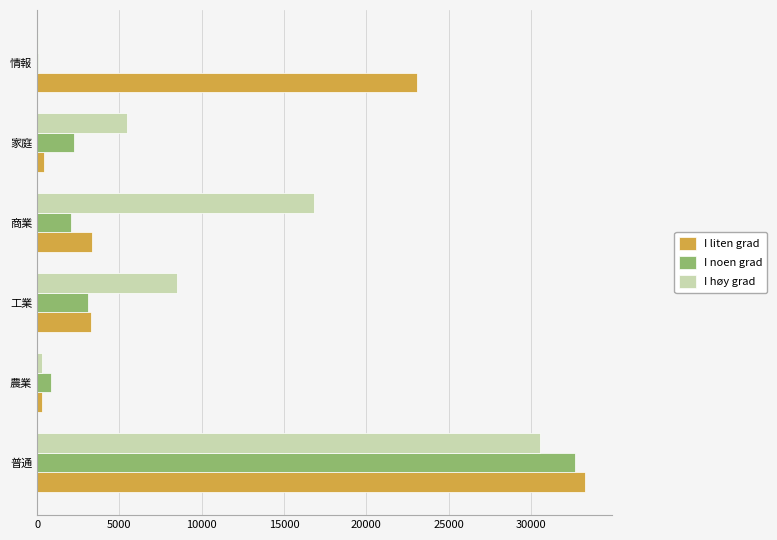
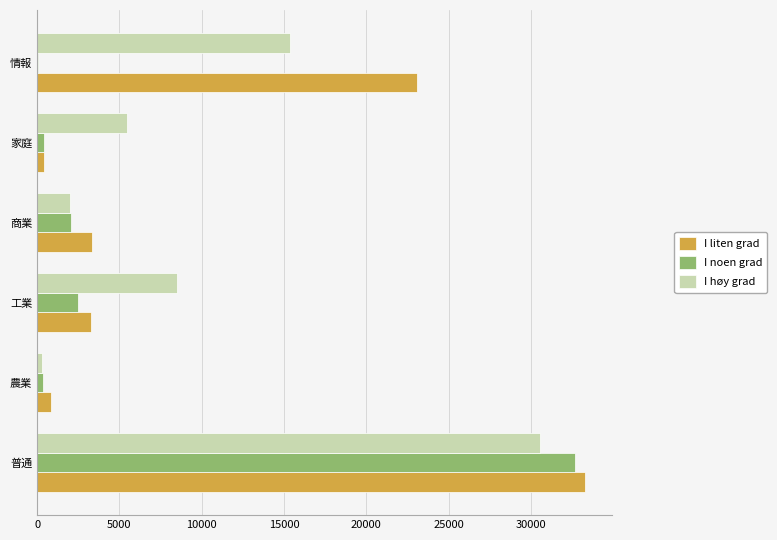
I høy grad, 情報: 100 -> 15300
I noen grad, 家庭: 2200 -> 400
I høy grad, 商業: 16800 -> 2000
I noen grad, 工業: 3100 -> 2500
I noen grad, 農業: 800 -> 300
I liten grad, 農業: 300 -> 900
